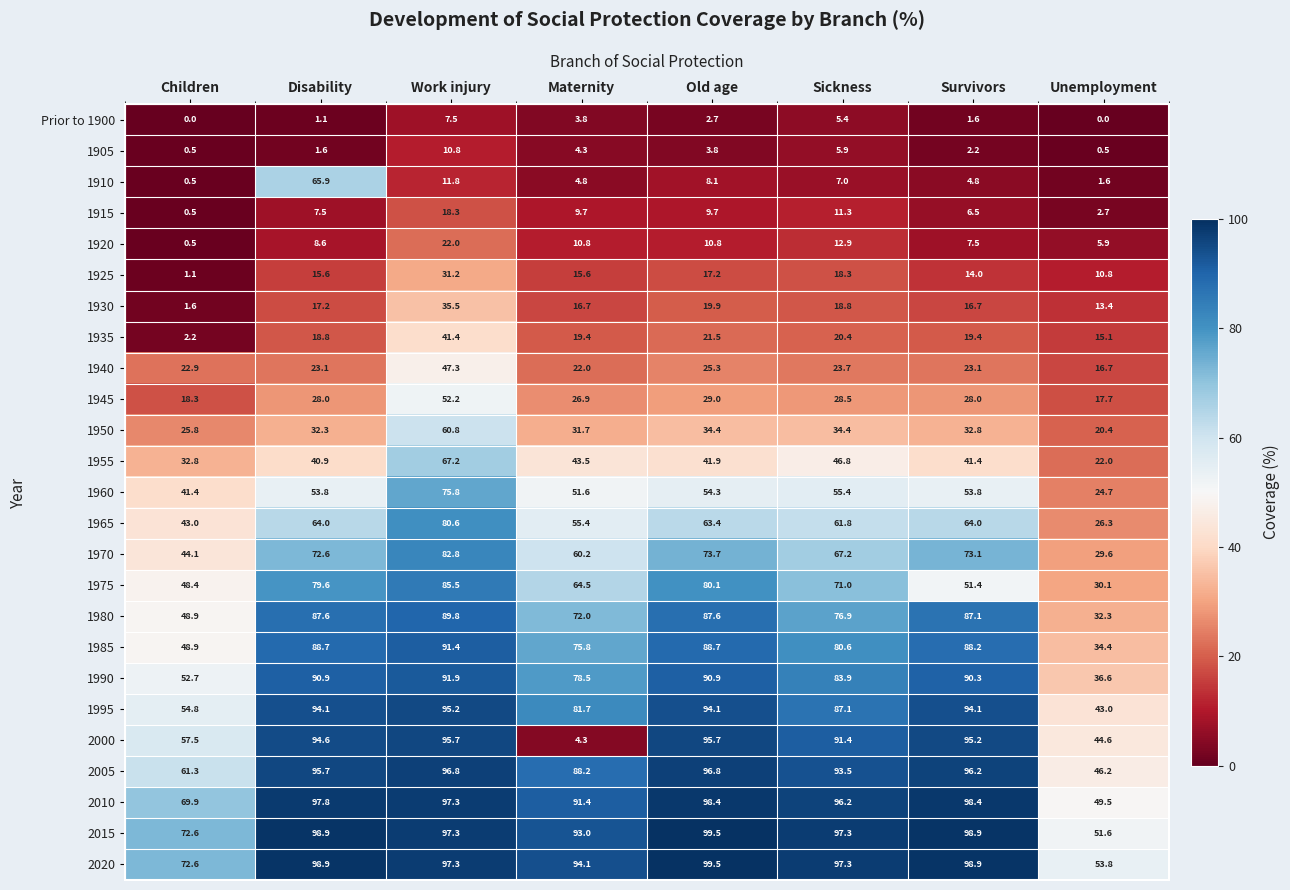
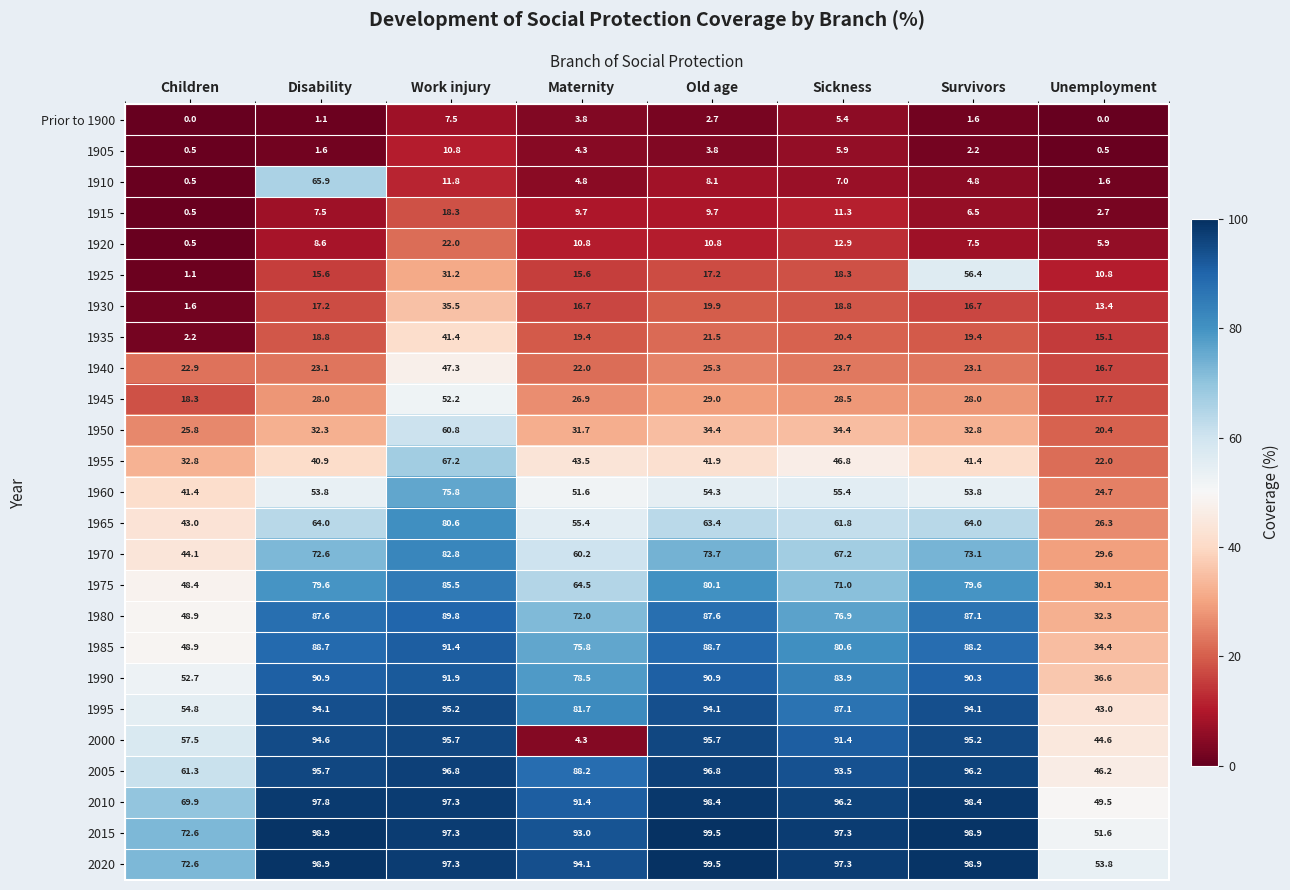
1925, Survivors: 14.0 -> 56.4
1975, Survivors: 51.4 -> 79.6
